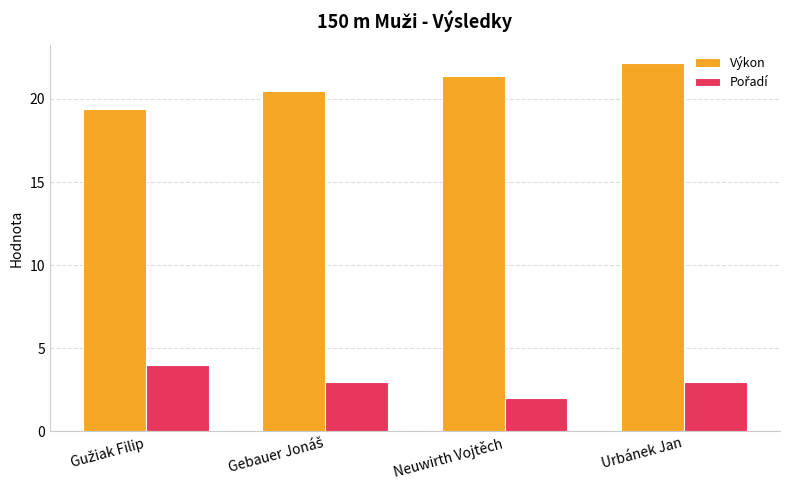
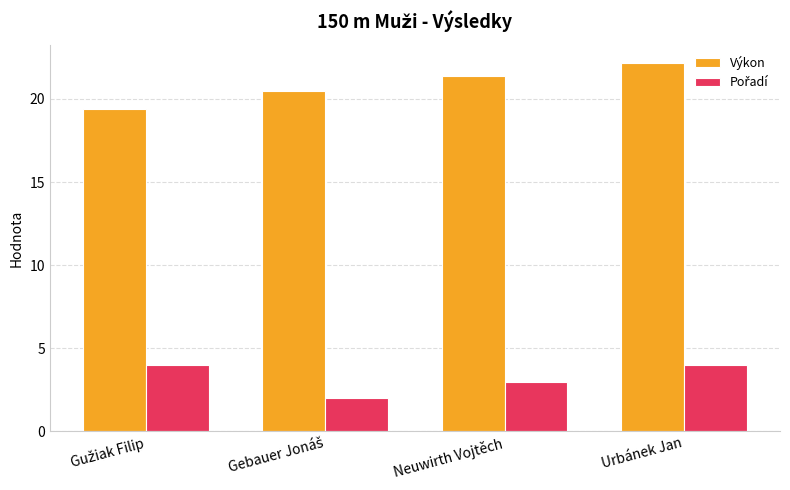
Pořadí, Gebauer Jonáš: 3 -> 2
Pořadí, Neuwirth Vojtěch: 2 -> 3
Pořadí, Urbánek Jan: 3 -> 4
